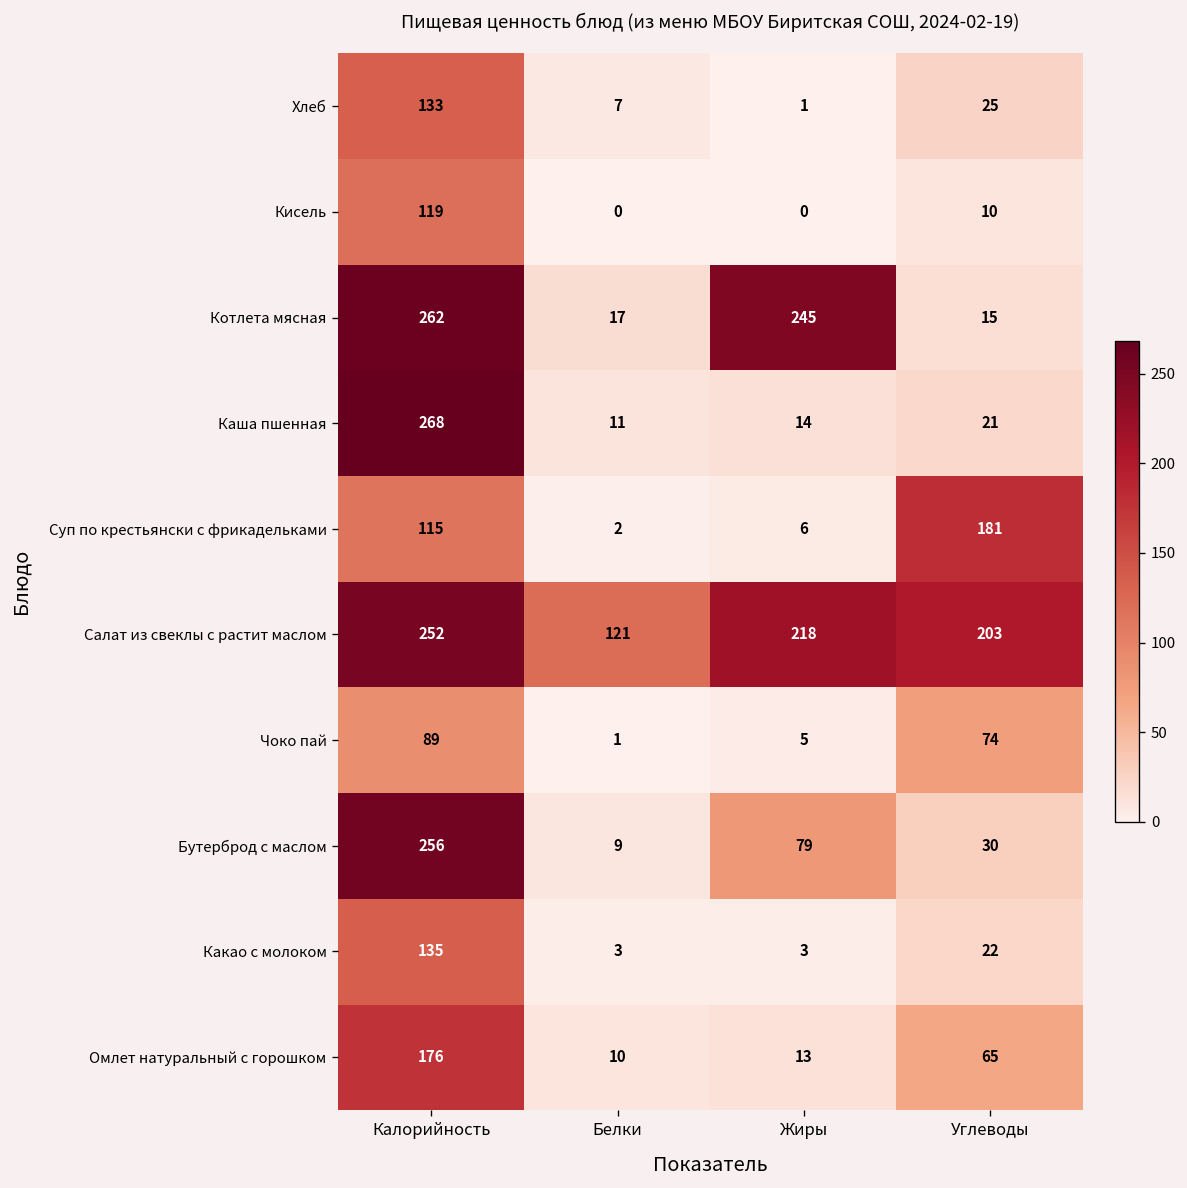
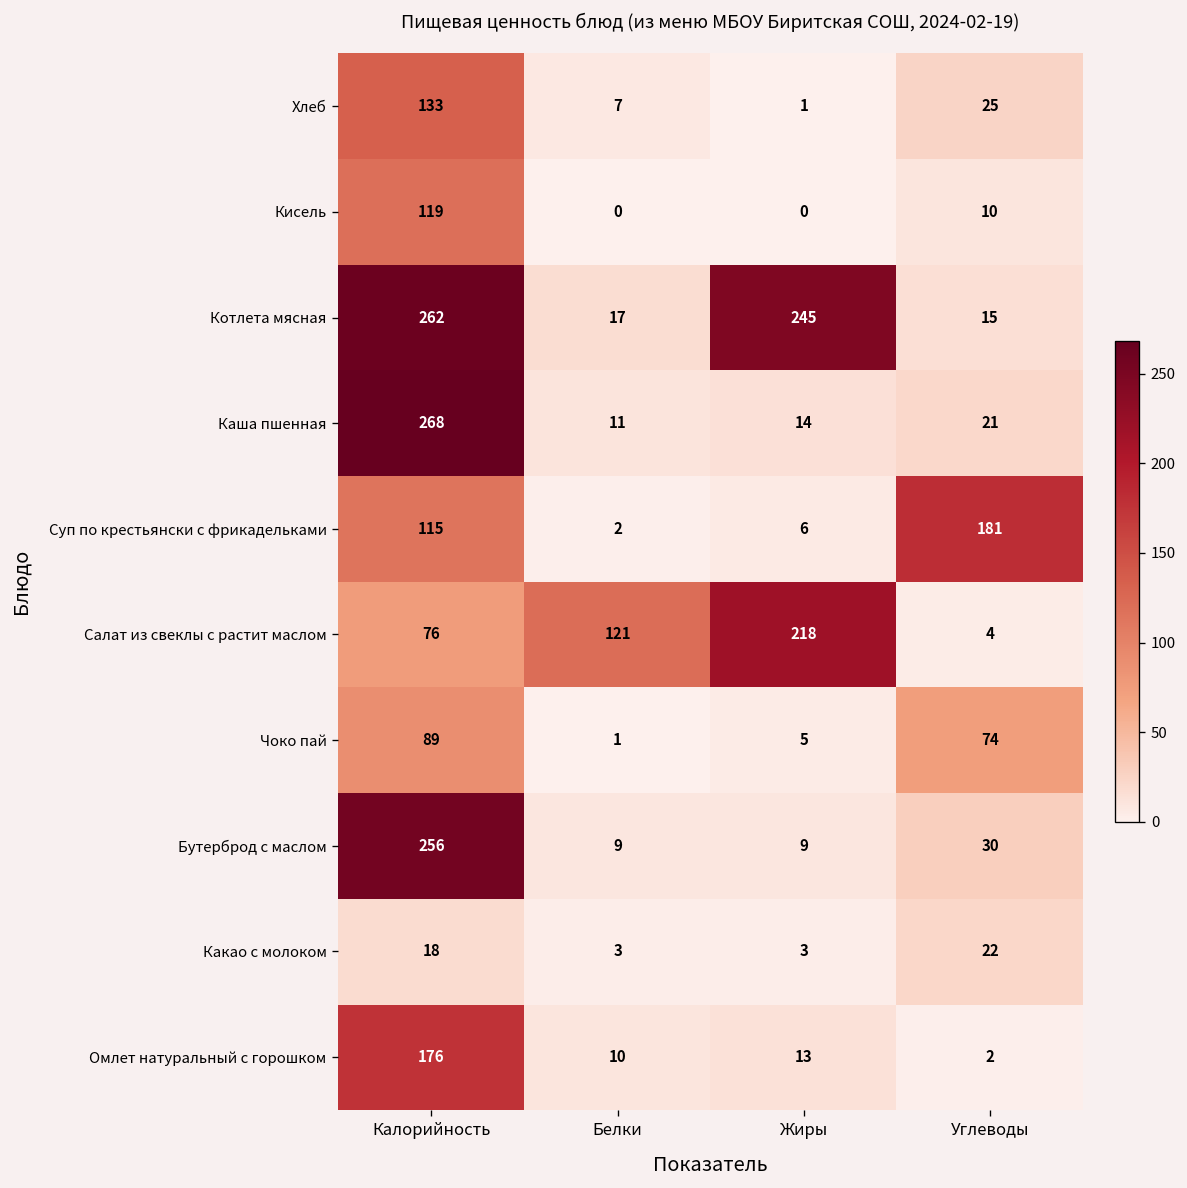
Салат из свеклы с растит маслом, Калорийность: 252 -> 76
Салат из свеклы с растит маслом, Углеводы: 203 -> 4
Бутерброд с маслом, Жиры: 79 -> 9
Какао с молоком, Калорийность: 135 -> 18
Омлет натуральный с горошком, Углеводы: 65 -> 2
